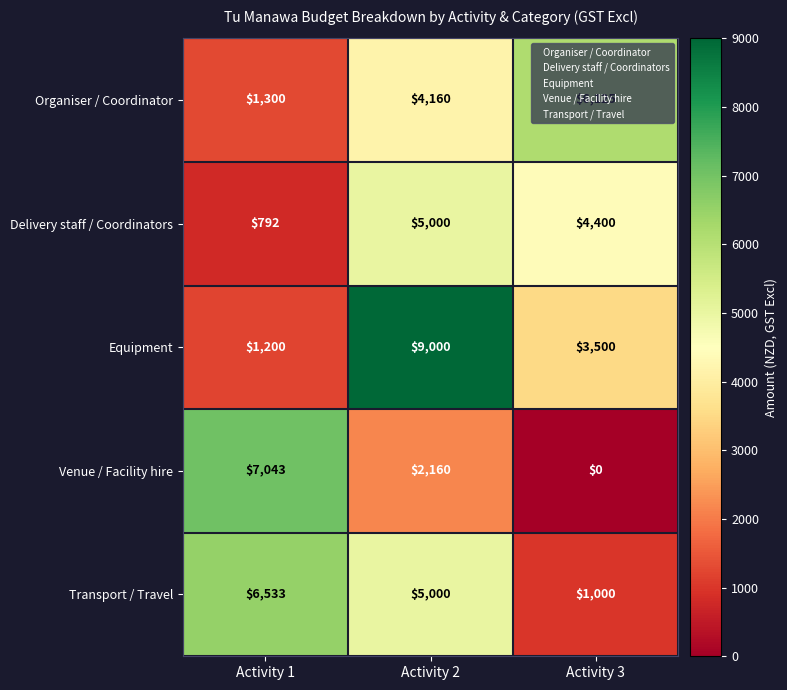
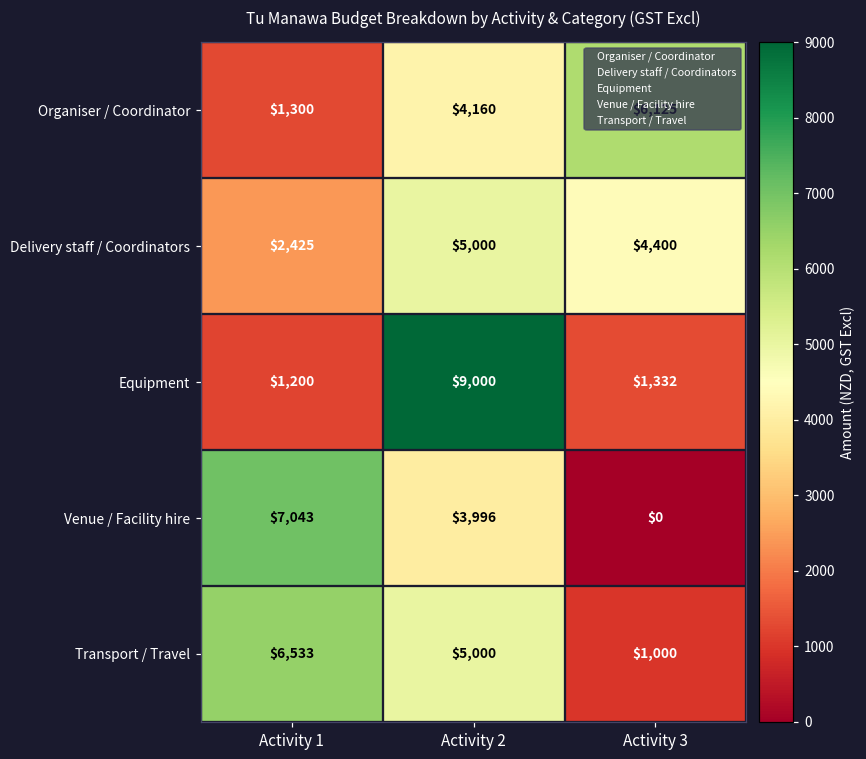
Delivery staff / Coordinators, Activity 1: $792 -> $2,425
Equipment, Activity 3: $3,500 -> $1,332
Venue / Facility hire, Activity 2: $2,160 -> $3,996
